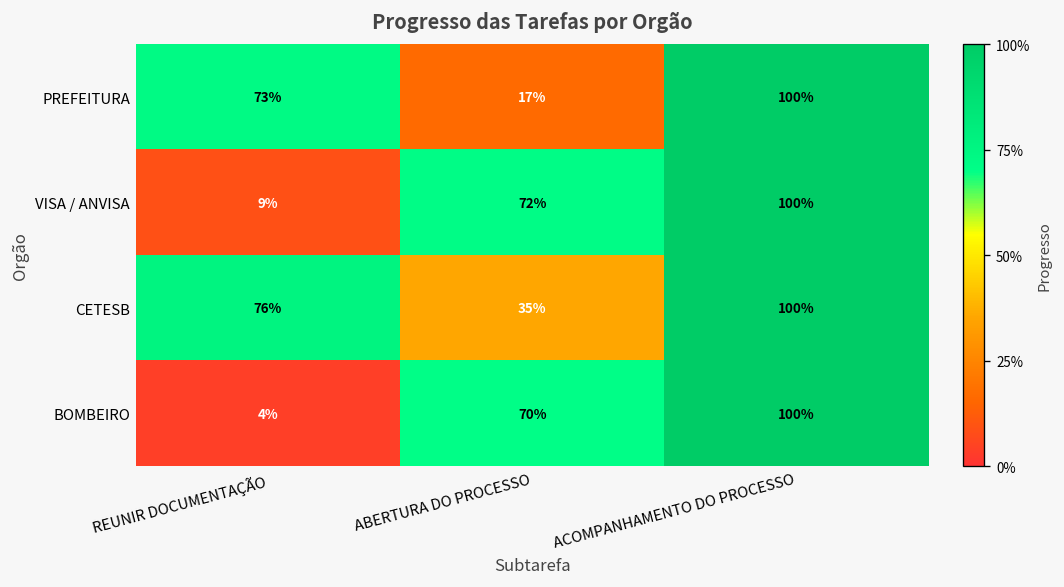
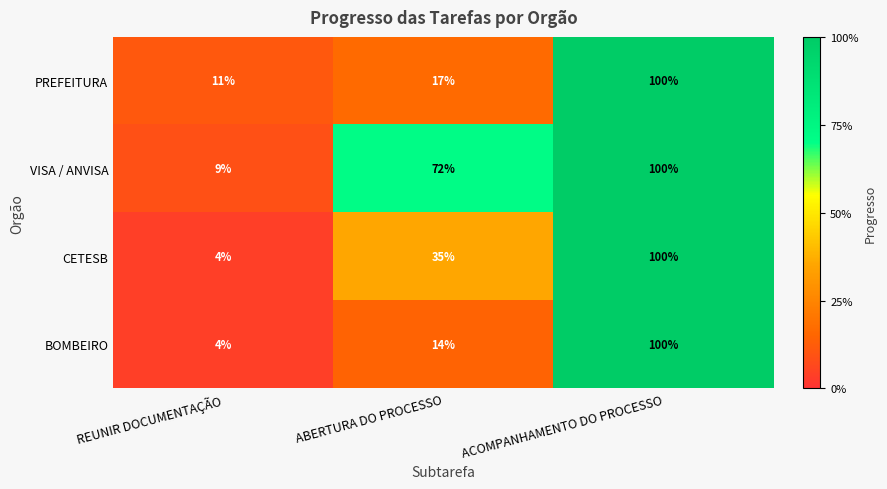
PREFEITURA, REUNIR DOCUMENTAÇÃO: 73% -> 11%
CETESB, REUNIR DOCUMENTAÇÃO: 76% -> 4%
BOMBEIRO, ABERTURA DO PROCESSO: 70% -> 14%
